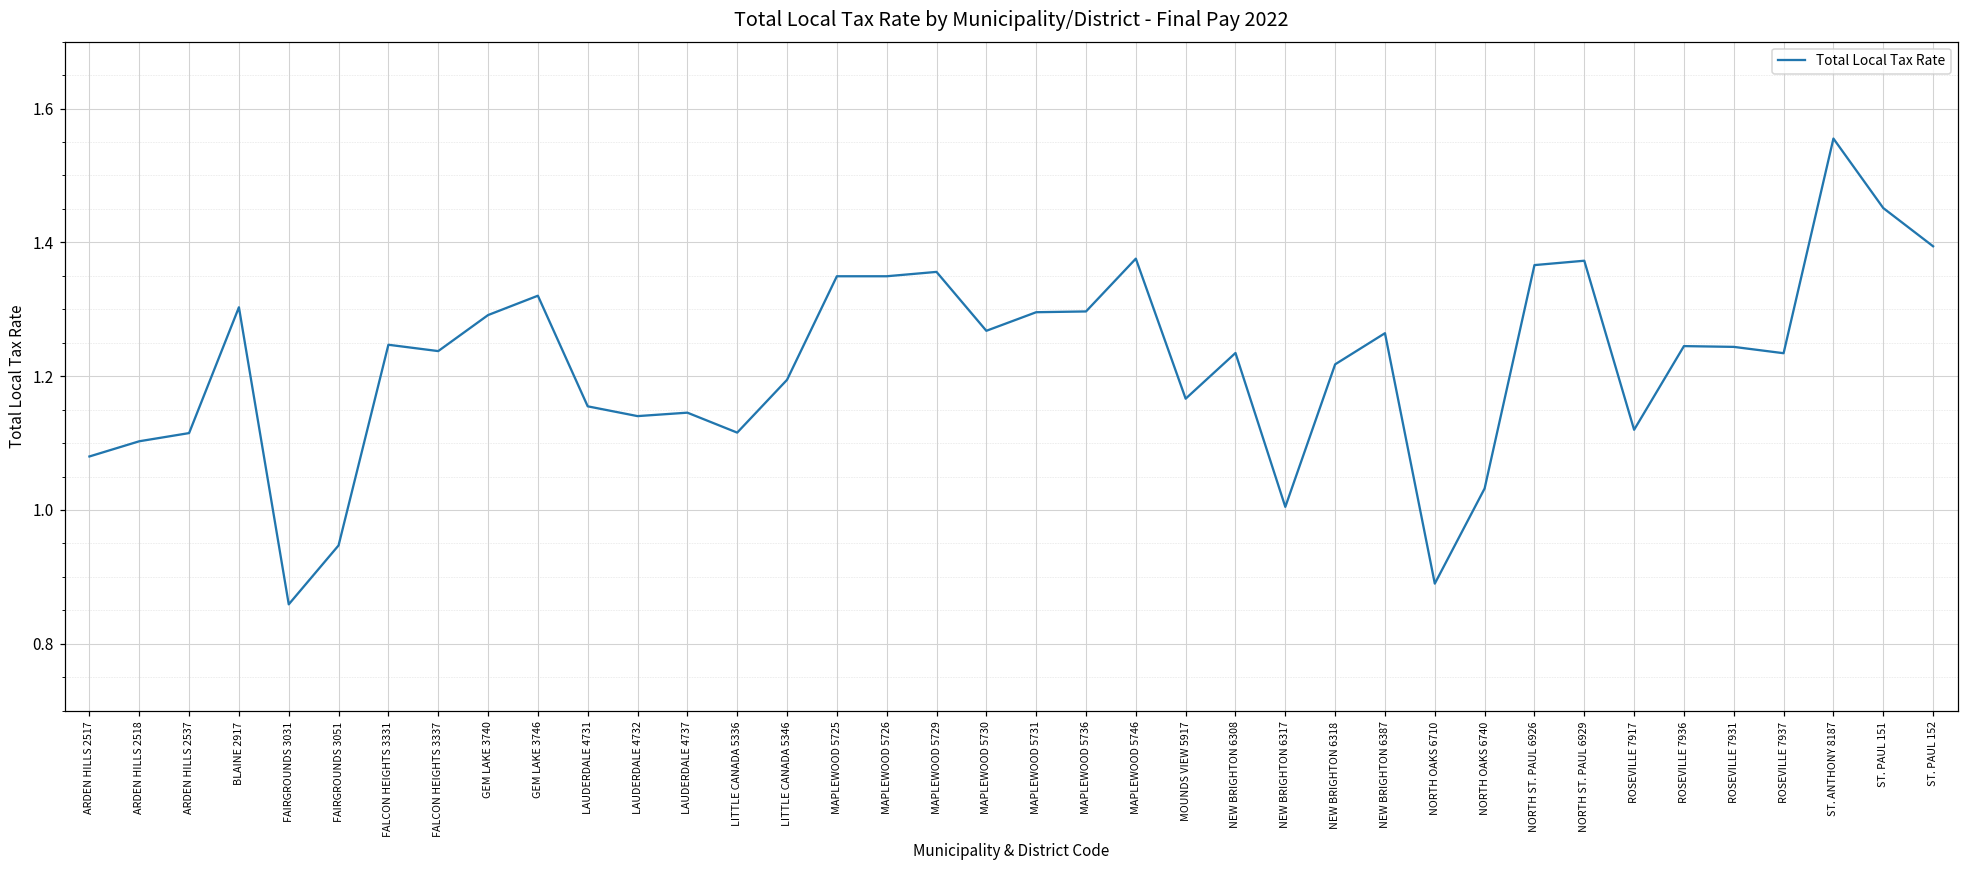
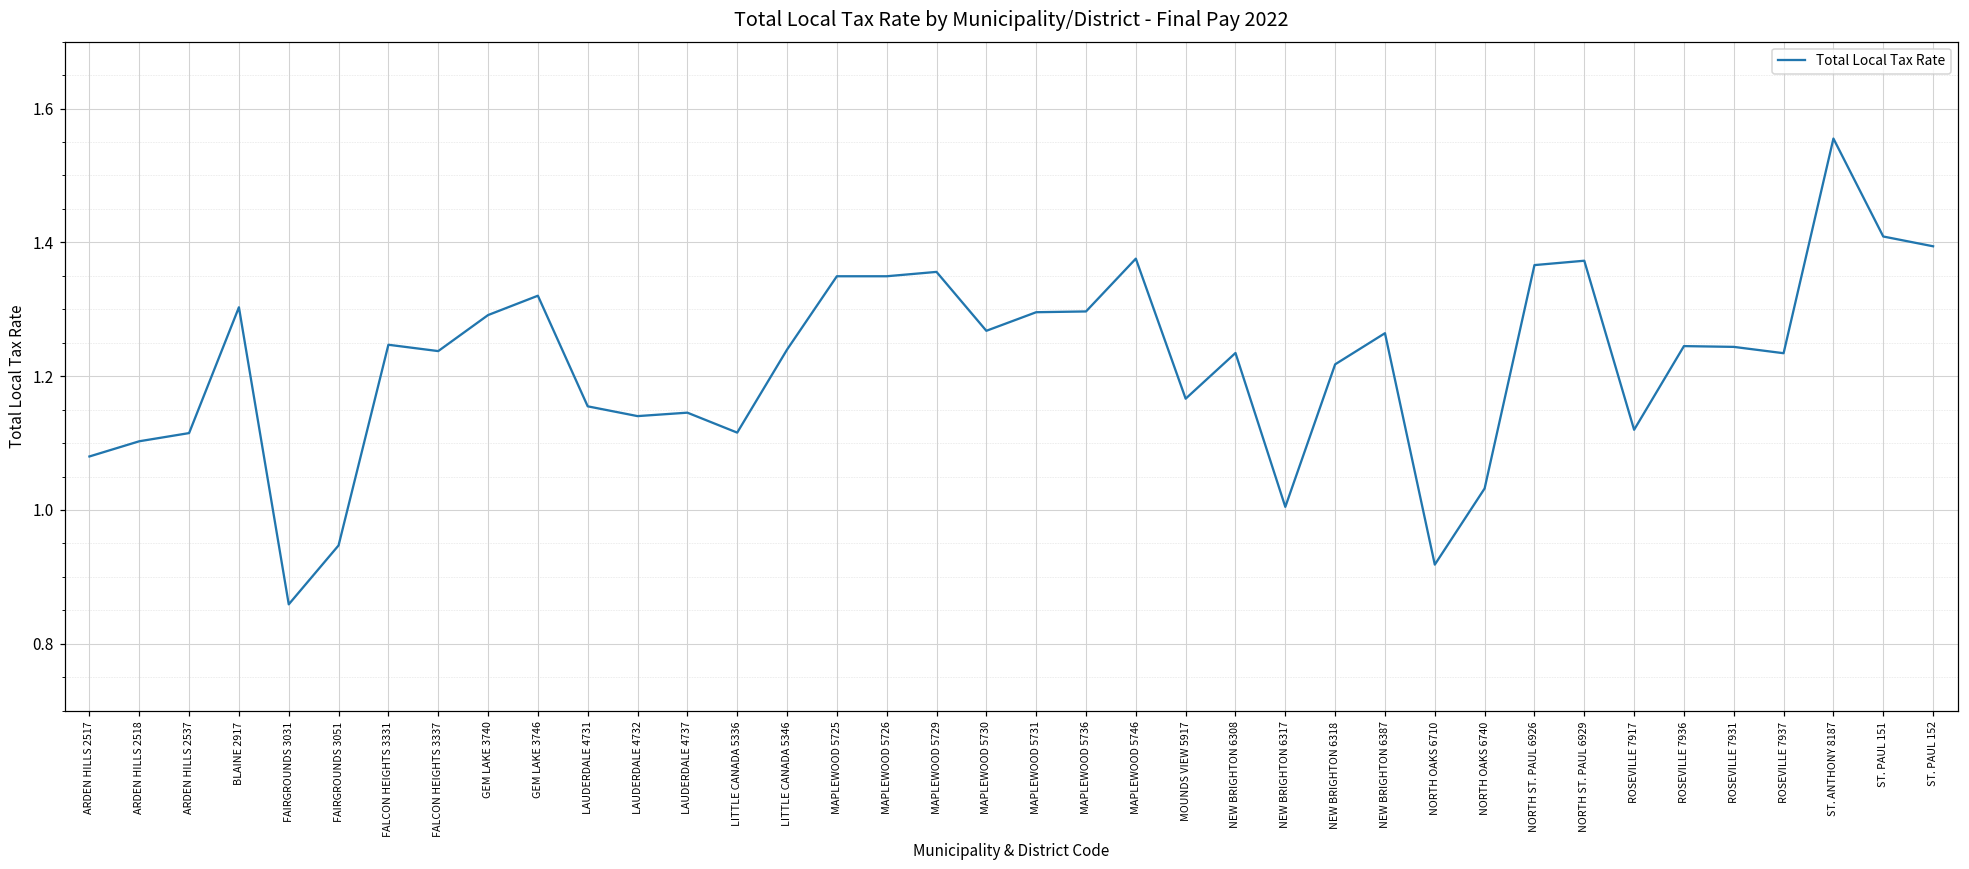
LITTLE CANADA 5346: 1.19 -> 1.24
NORTH OAKS 6710: 0.89 -> 0.92
ST. PAUL 151: 1.45 -> 1.41
